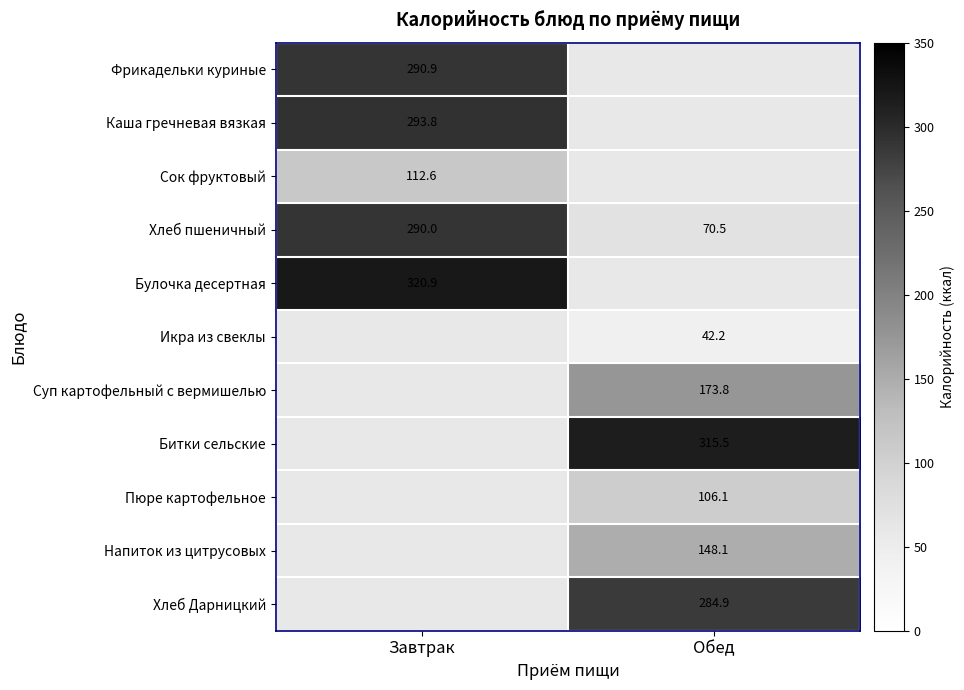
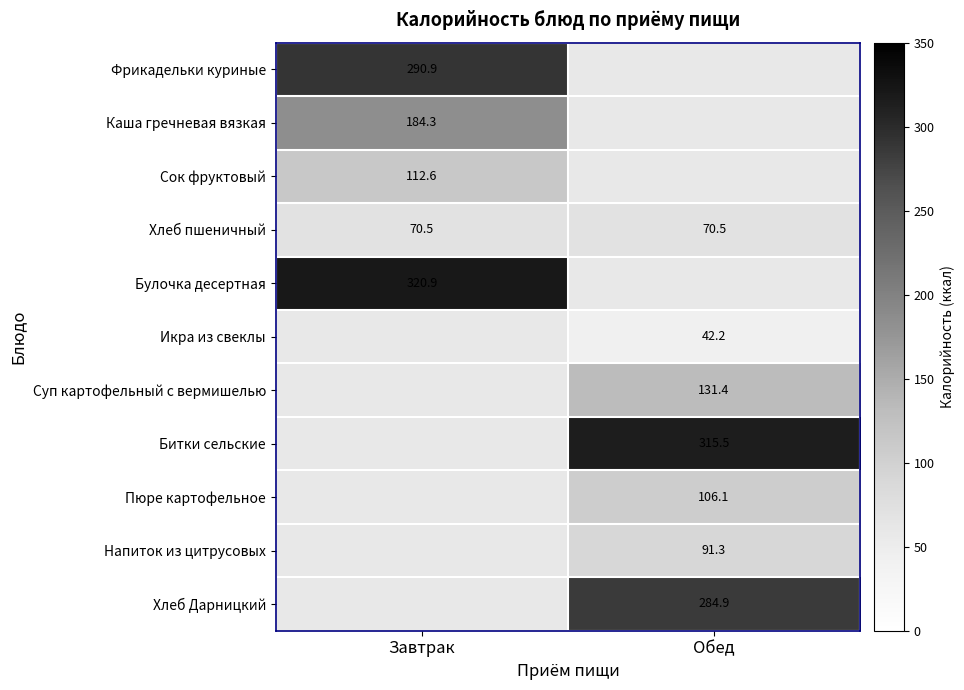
Каша гречневая вязкая, Завтрак: 293.8 -> 184.3
Хлеб пшеничный, Завтрак: 290.0 -> 70.5
Суп картофельный с вермишелью, Обед: 173.8 -> 131.4
Напиток из цитрусовых, Обед: 148.1 -> 91.3
